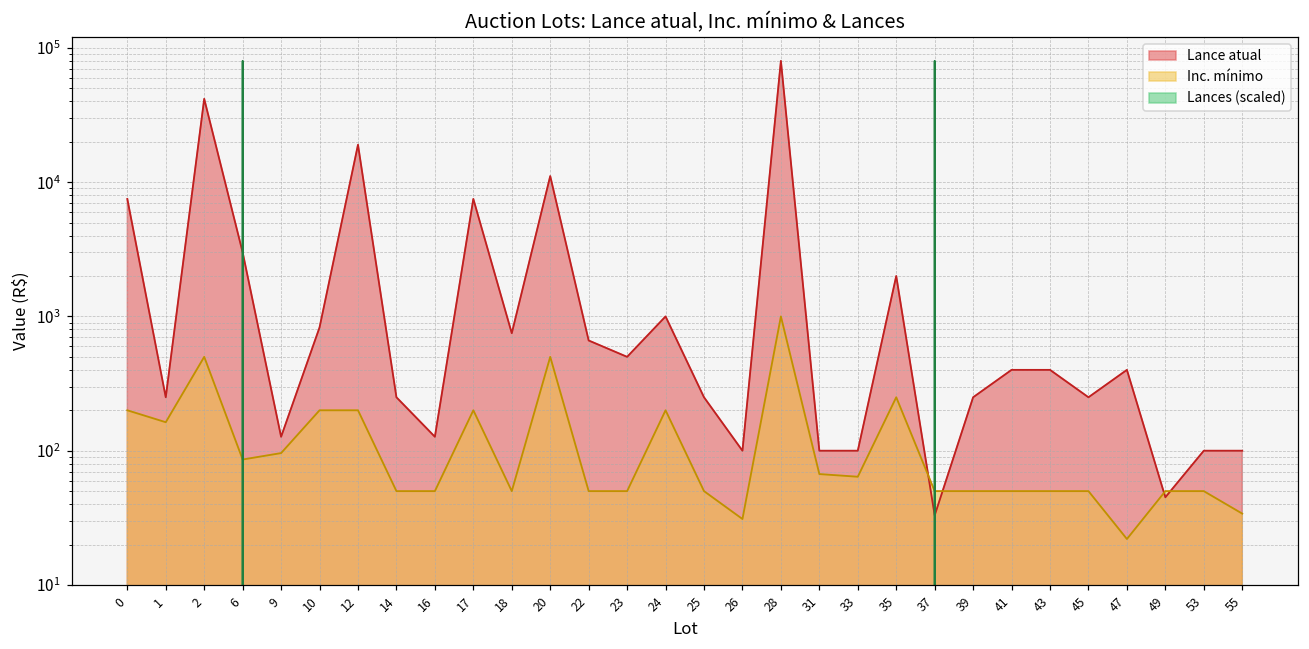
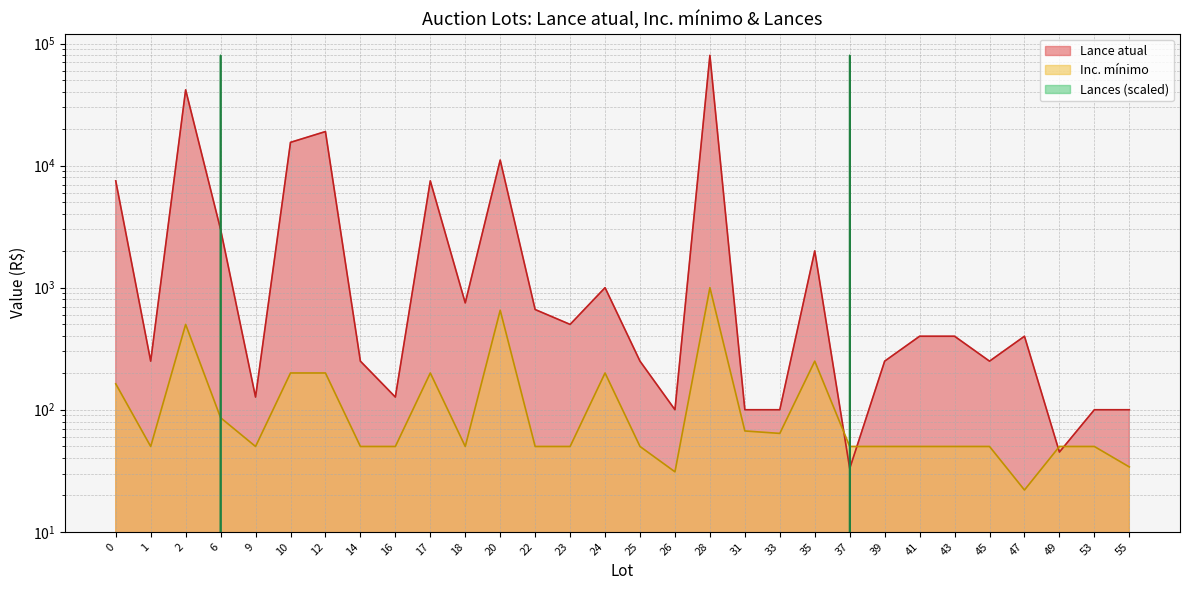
Inc. mínimo, 0: 200 -> 160
Inc. mínimo, 1: 160 -> 50
Inc. mínimo, 9: 100 -> 50
Lance atual, 10: 800 -> 16000
Inc. mínimo, 20: 500 -> 700
